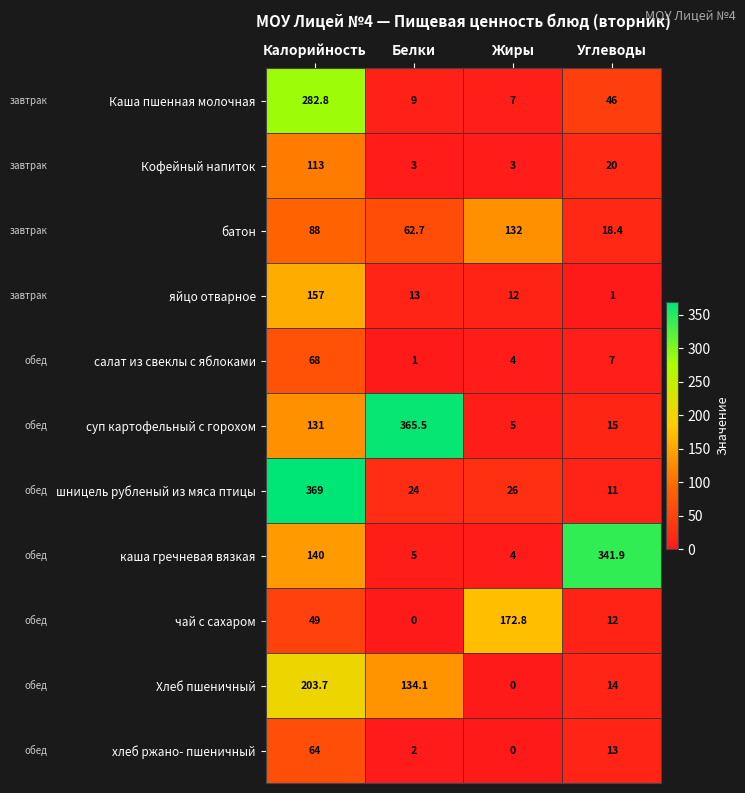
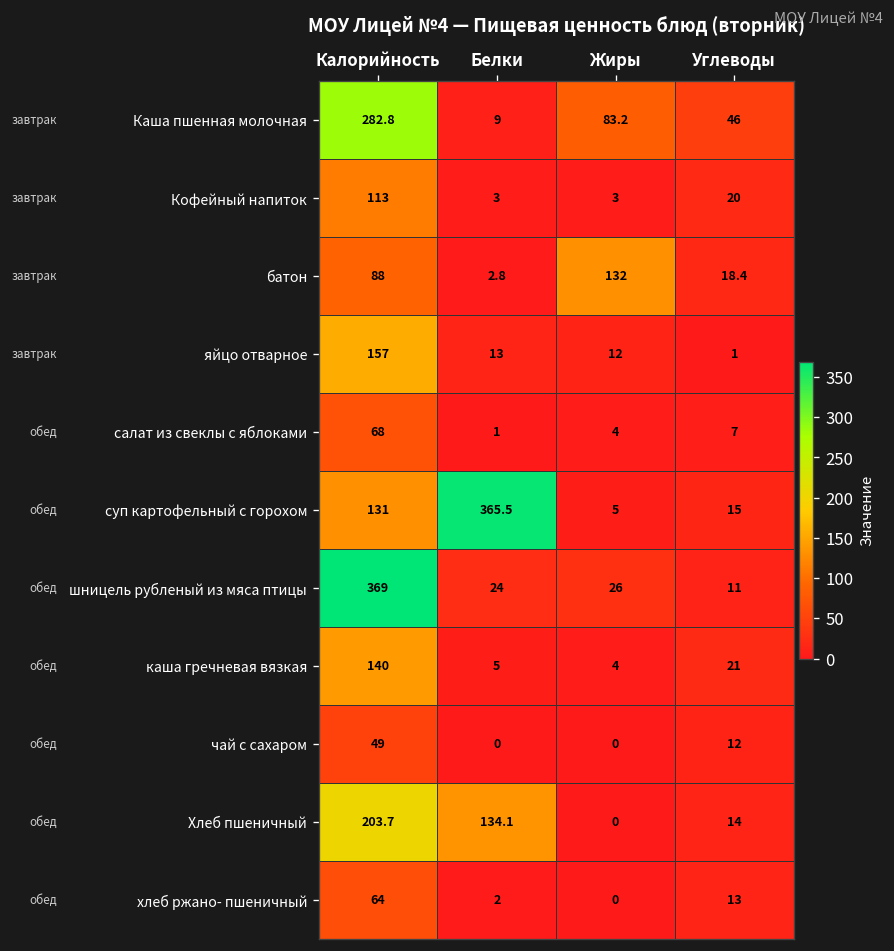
Каша пшенная молочная, Жиры: 7 -> 83.2
батон, Белки: 62.7 -> 2.8
каша гречневая вязкая, Углеводы: 341.9 -> 21
чай с сахаром, Жиры: 172.8 -> 0
